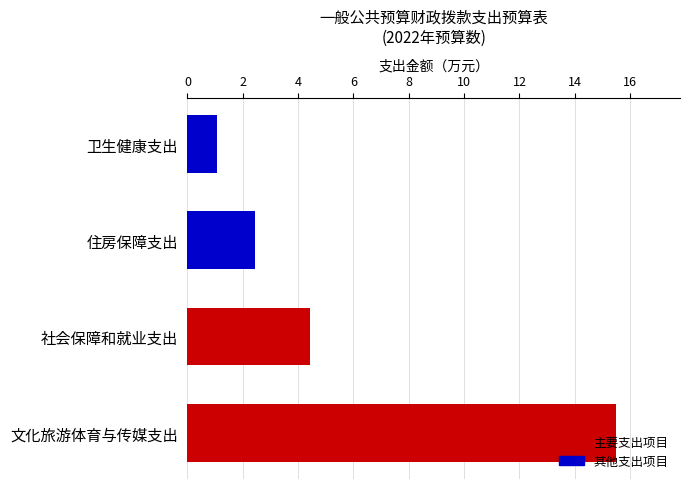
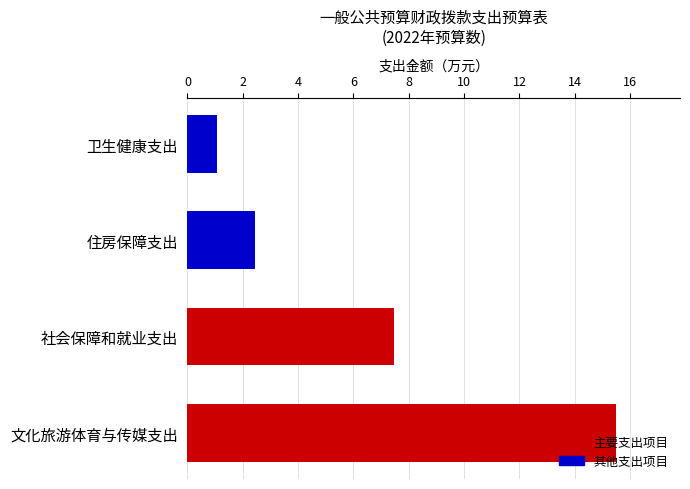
社会保障和就业支出: 4.4 -> 7.5
